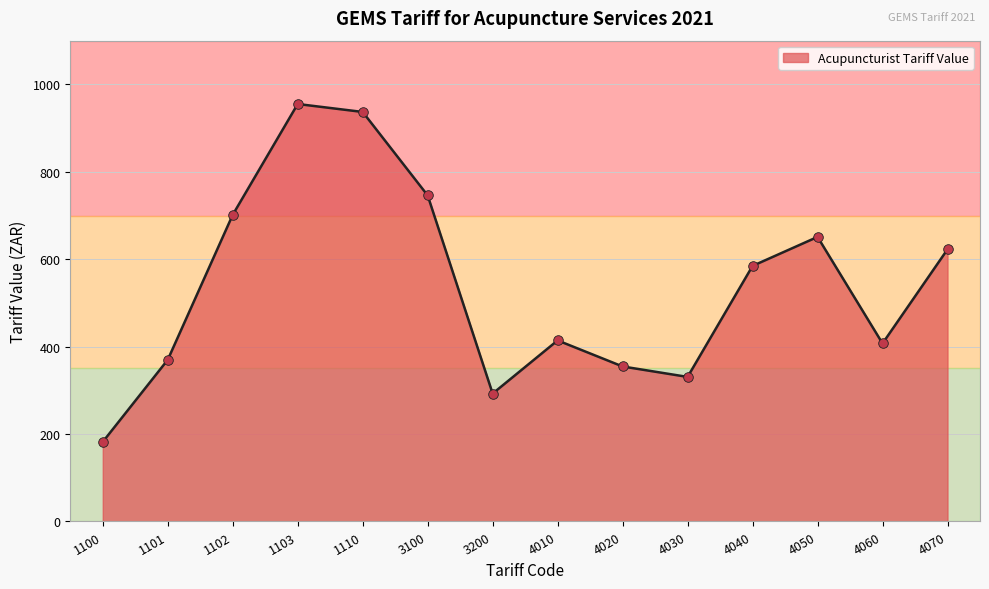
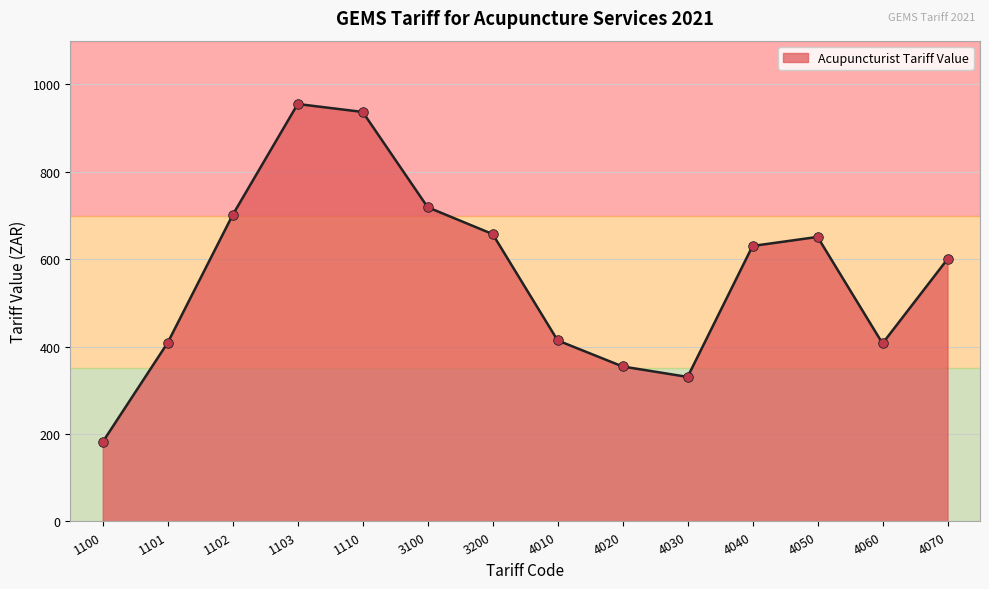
1101: 370 -> 410
3100: 750 -> 720
3200: 290 -> 660
4040: 580 -> 630
4070: 620 -> 600
